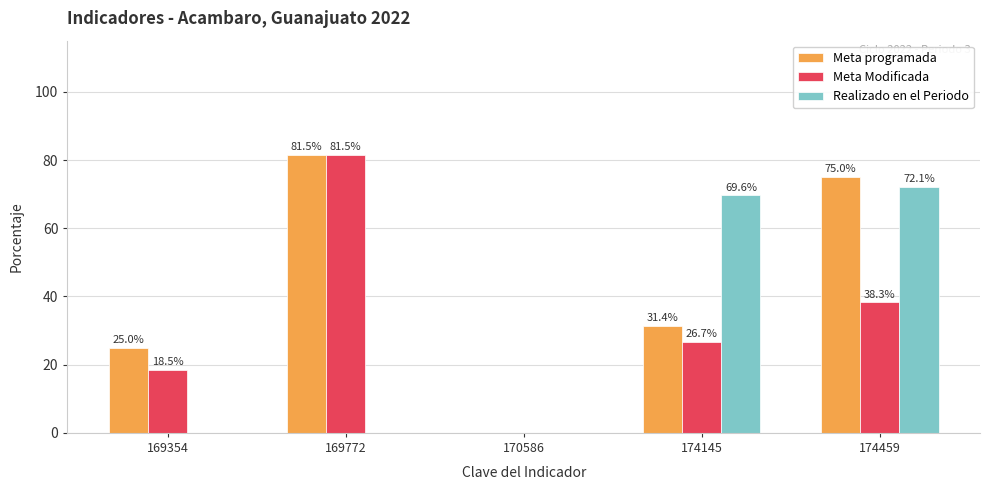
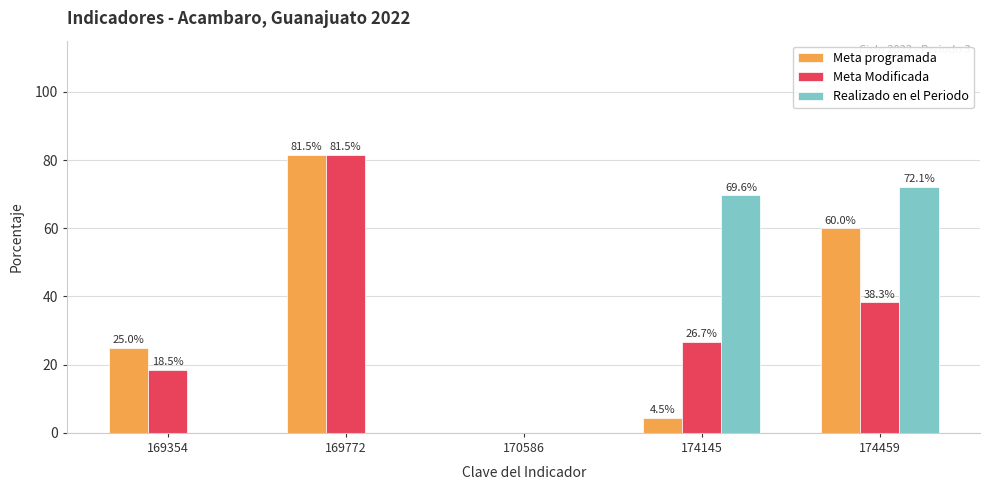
Meta programada, 174145: 31.4% -> 4.5%
Meta programada, 174459: 75.0% -> 60.0%
